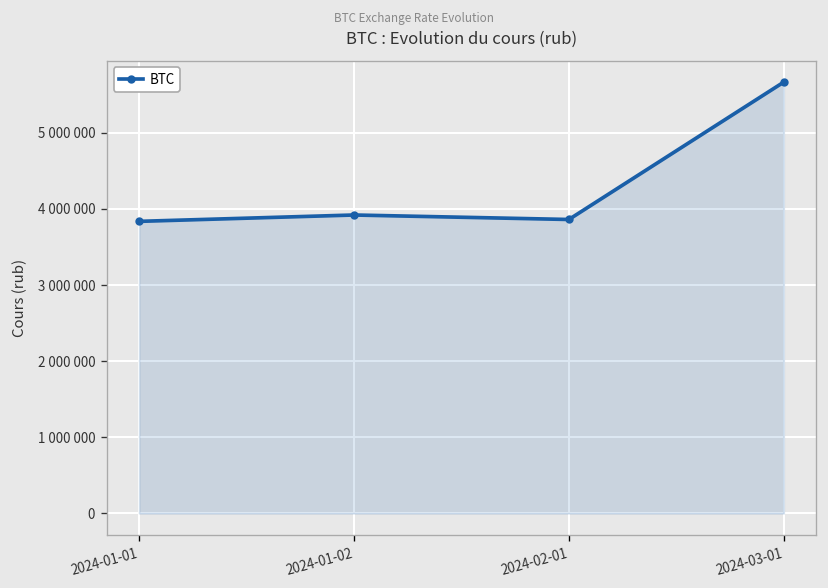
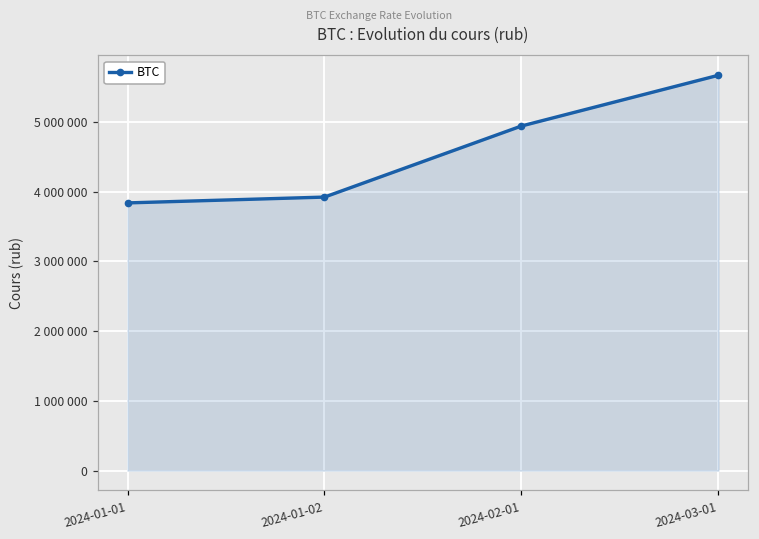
2024-02-01: 3900000 -> 4900000
